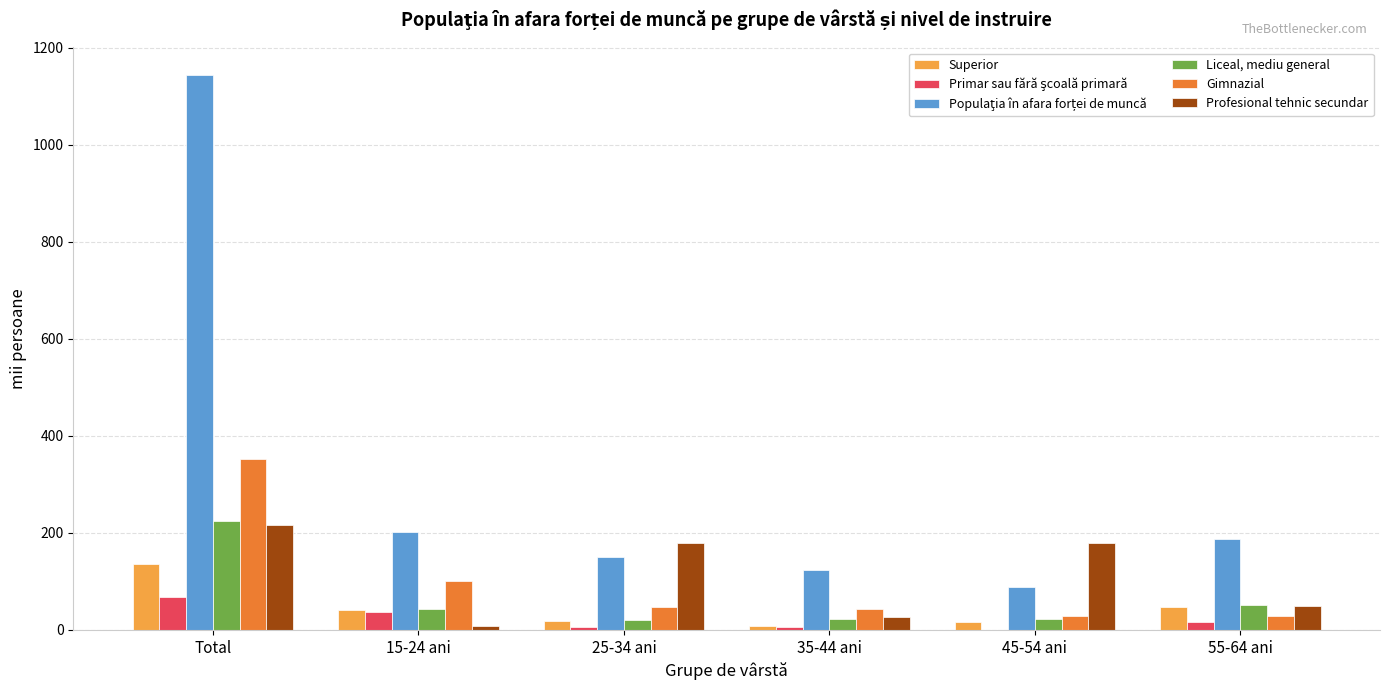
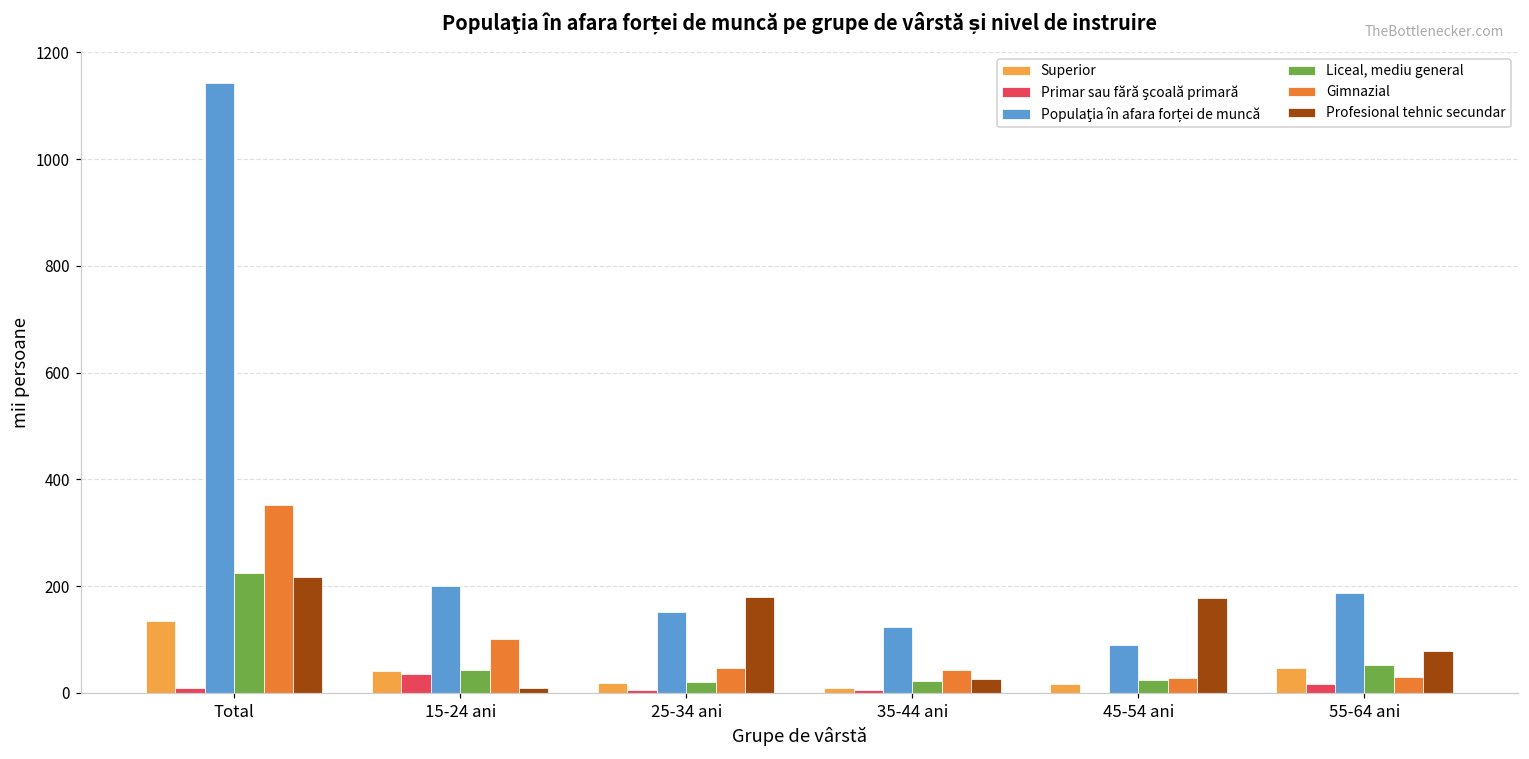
Primar sau fără şcoală primară, Total: 70 -> 10
Profesional tehnic secundar, 55-64 ani: 50 -> 80
